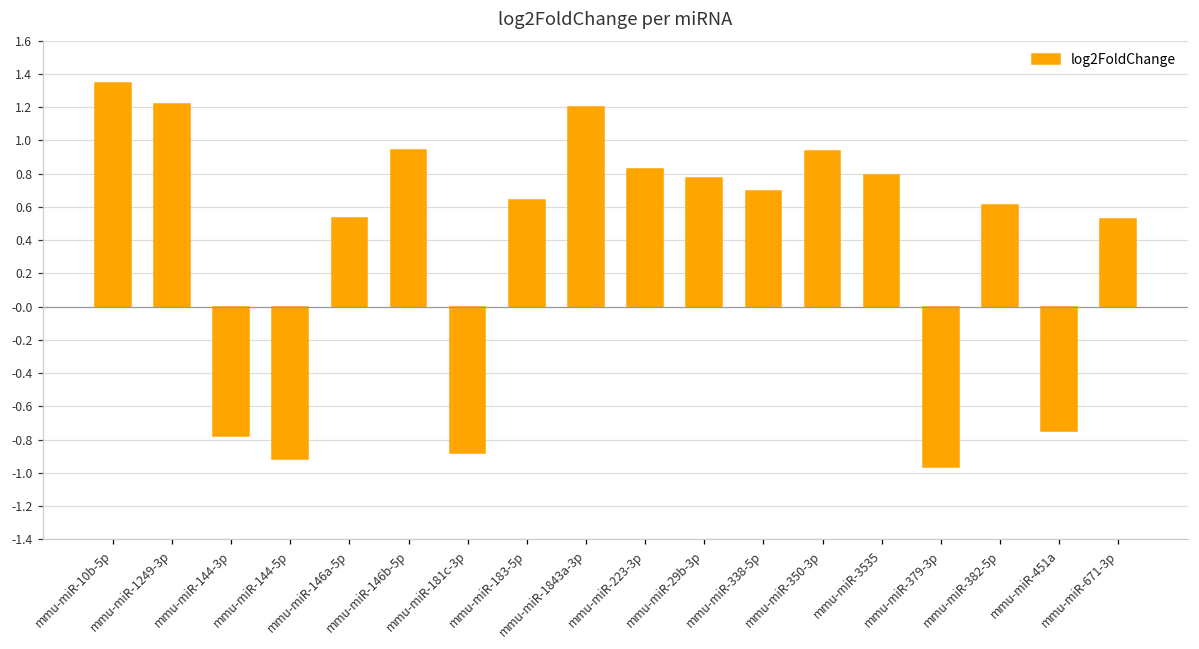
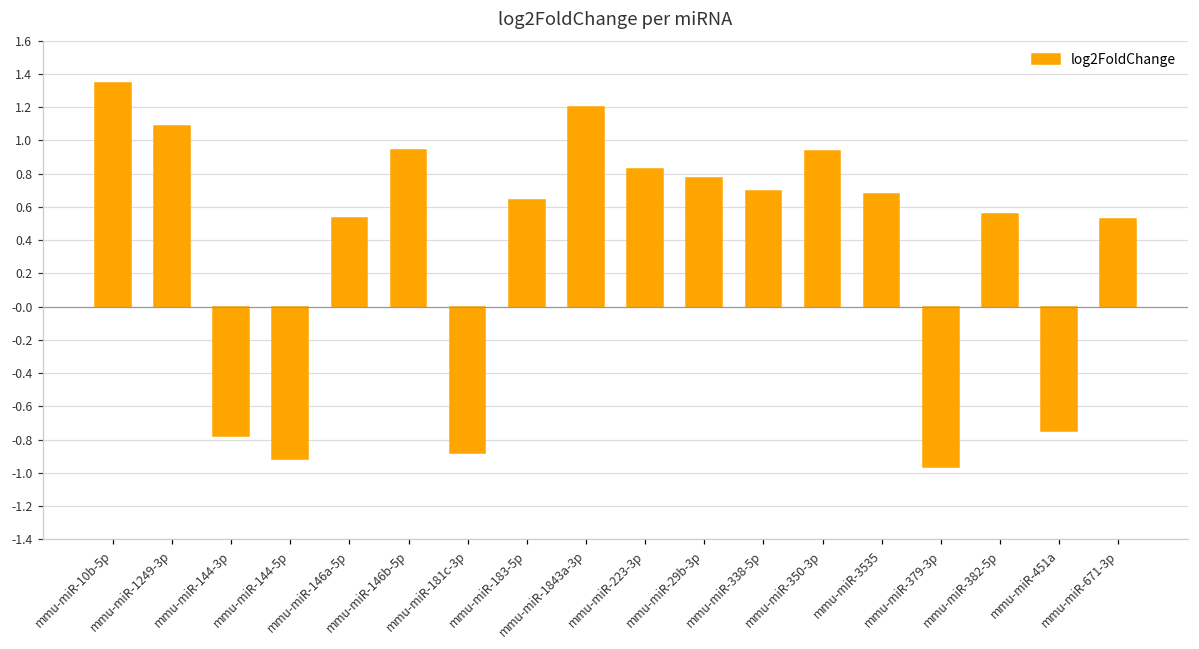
mmu-miR-1249-3p: 1.22 -> 1.08
mmu-miR-3535: 0.79 -> 0.68
mmu-miR-382-5p: 0.61 -> 0.55
